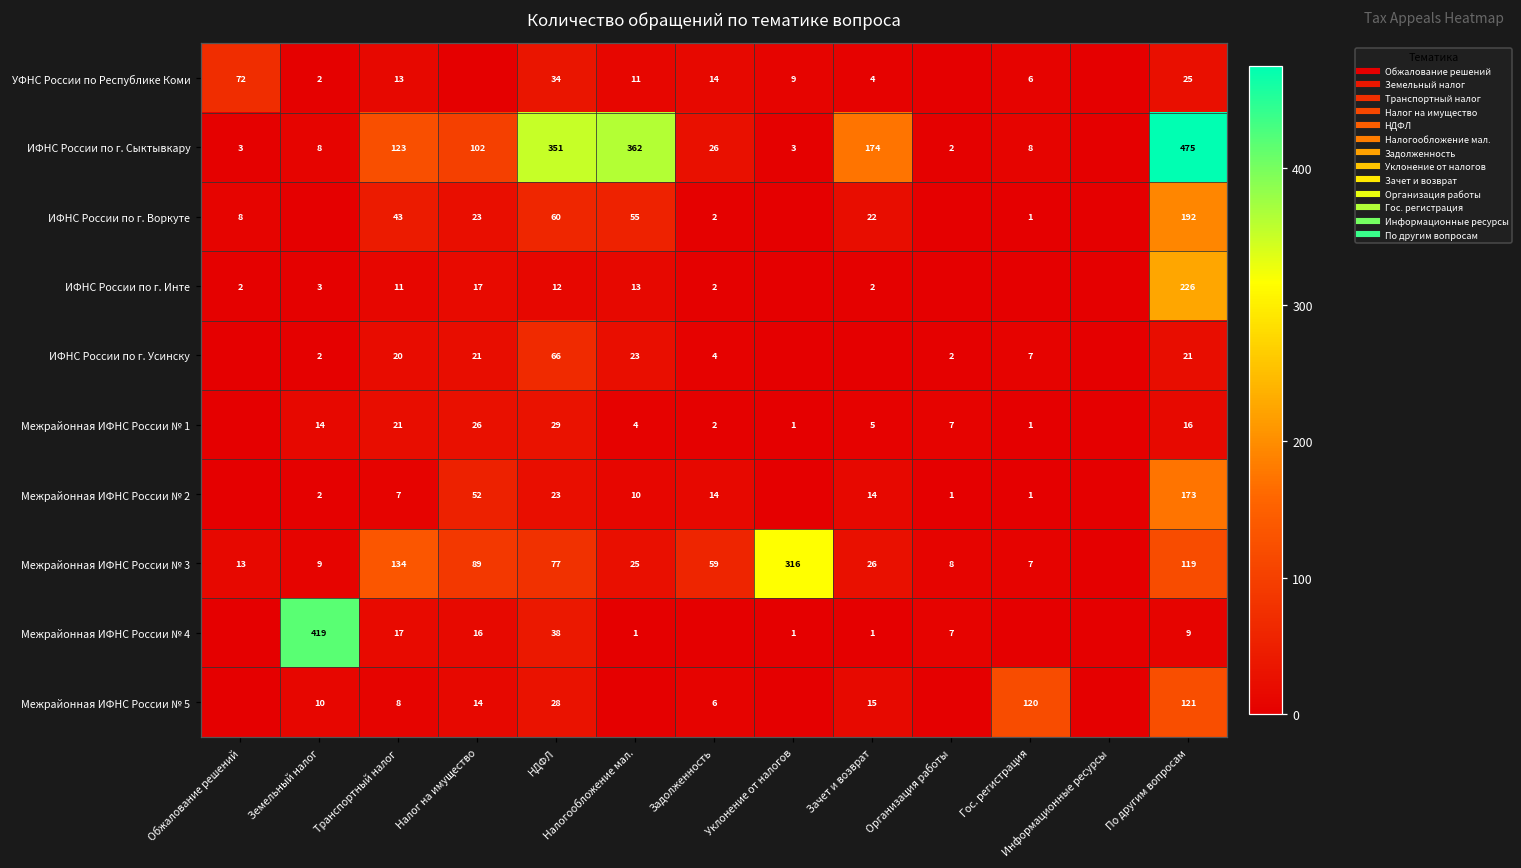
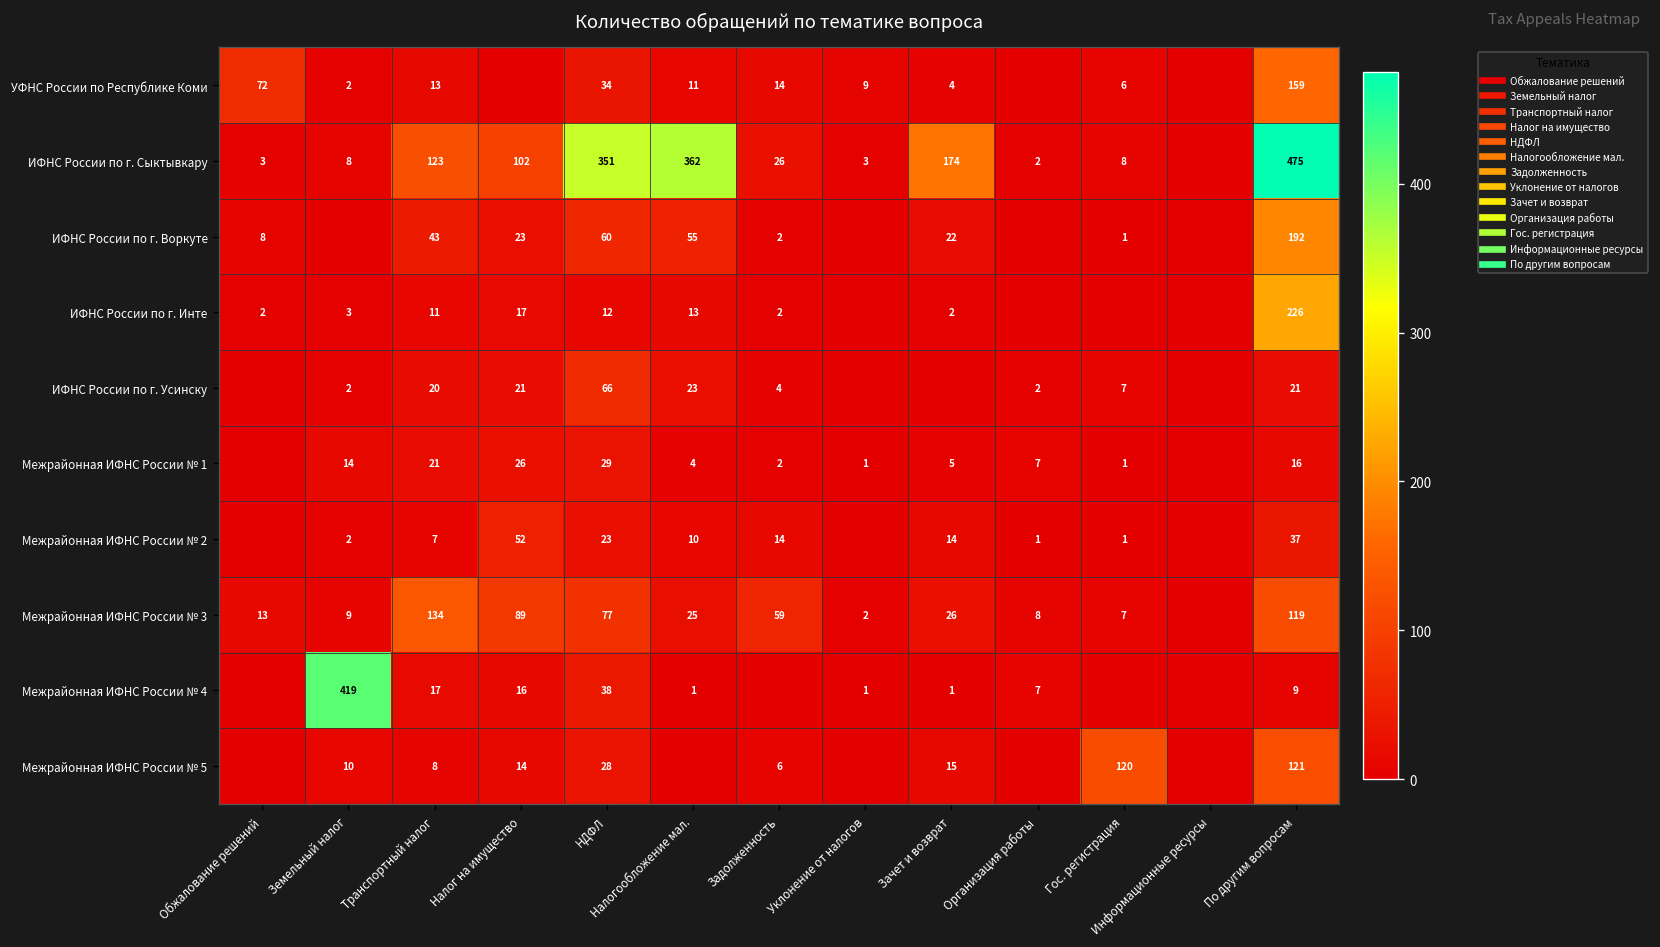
УФНС России по Республике Коми, По другим вопросам: 25 -> 159
Межрайонная ИФНС России № 2, По другим вопросам: 173 -> 37
Межрайонная ИФНС России № 3, Уклонение от налогов: 316 -> 2
